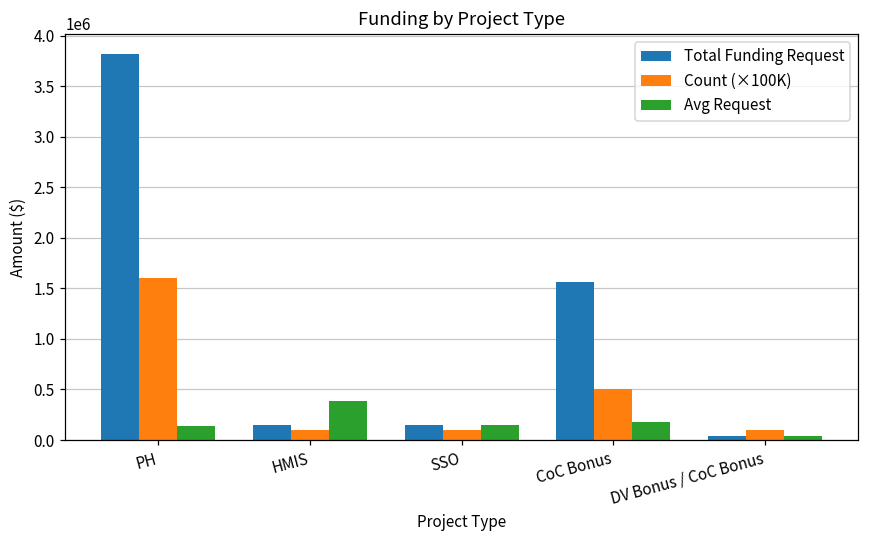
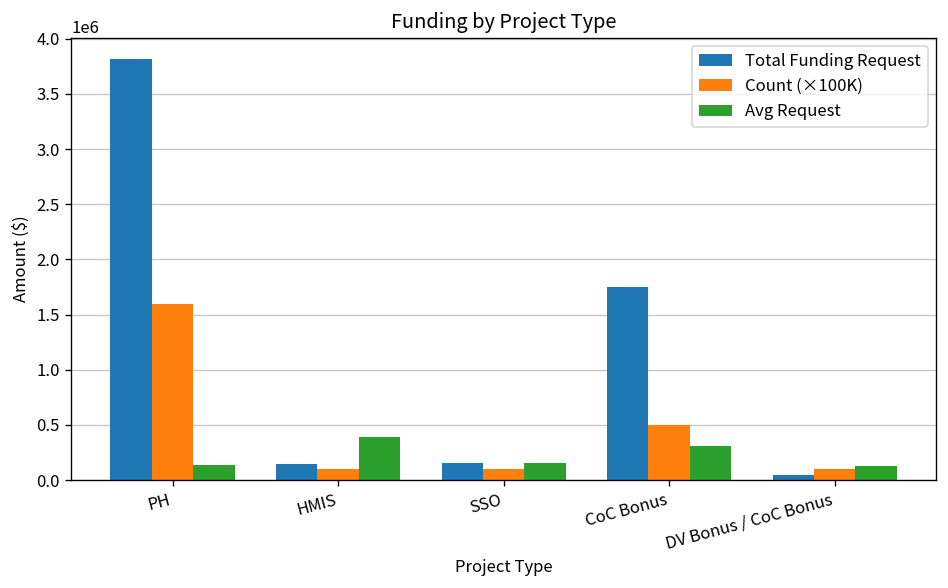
Total Funding Request, CoC Bonus: 1600000 -> 1700000
Avg Request, CoC Bonus: 200000 -> 300000
Avg Request, DV Bonus / CoC Bonus: 0 -> 100000
